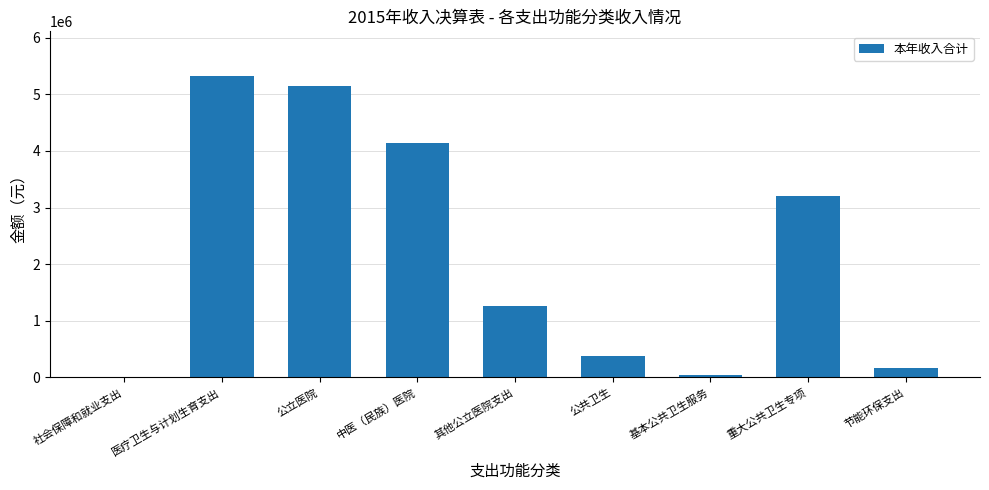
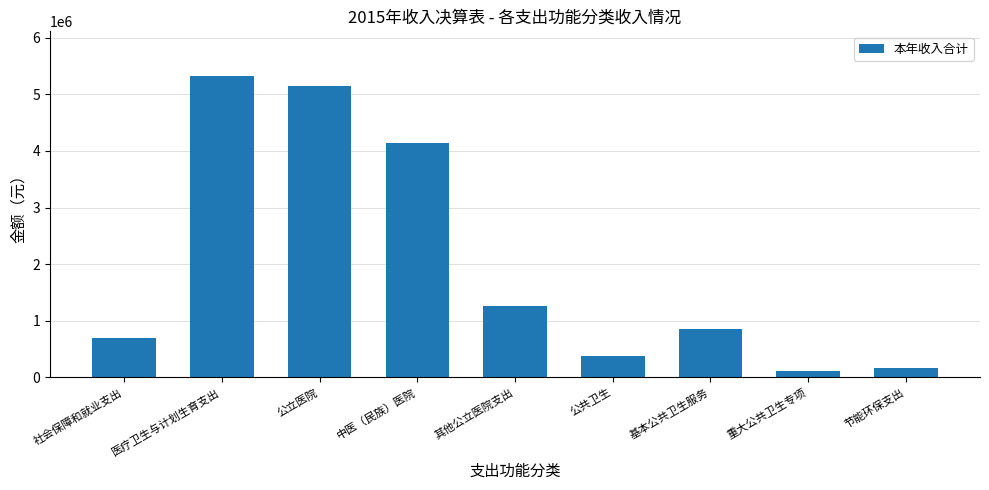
社会保障和就业支出: 0 -> 700000
基本公共卫生服务: 100000 -> 900000
重大公共卫生专项: 3200000 -> 100000
